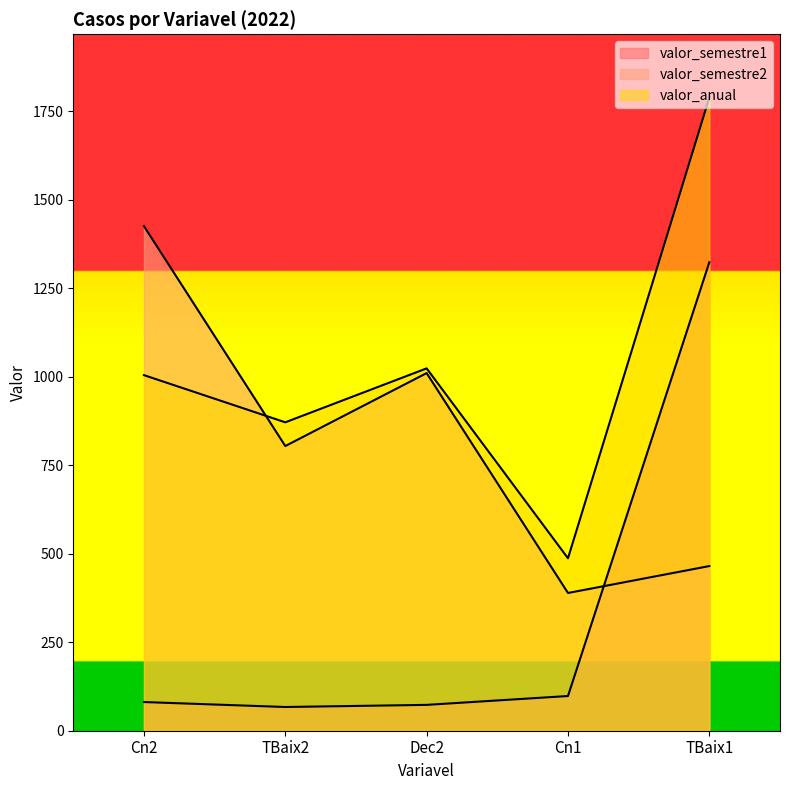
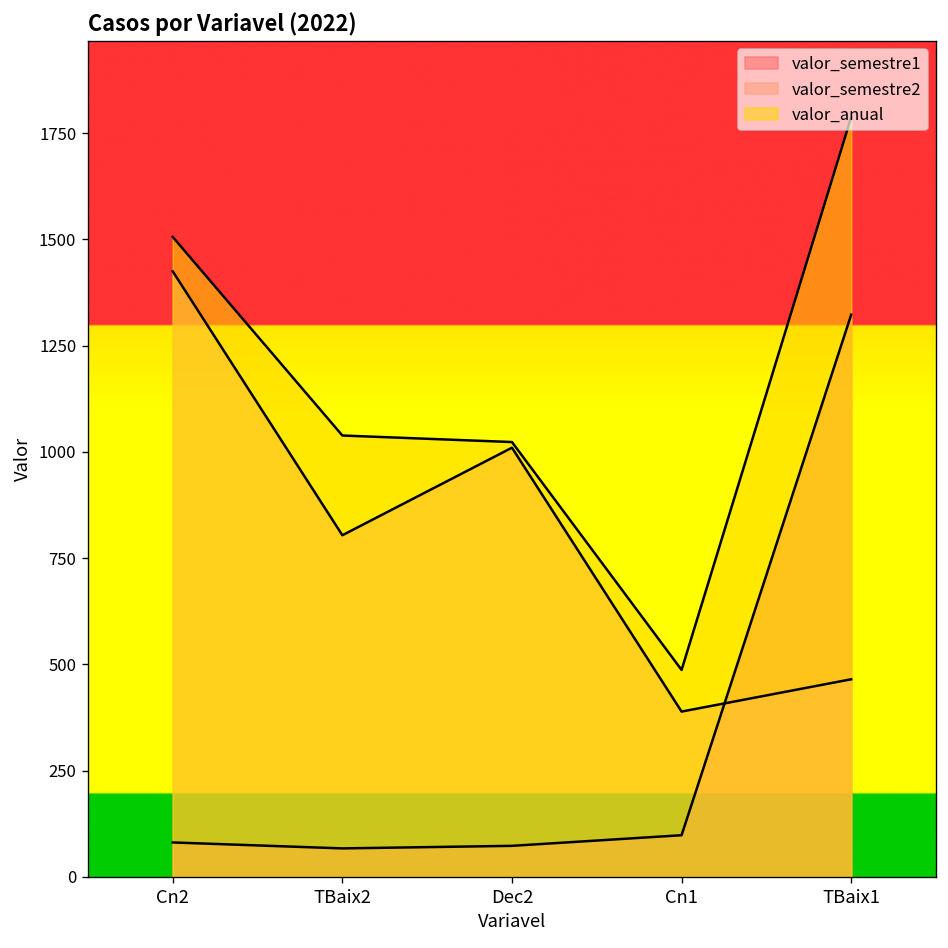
valor_anual, Cn2: 1000 -> 1510
valor_anual, TBaix2: 870 -> 1040
